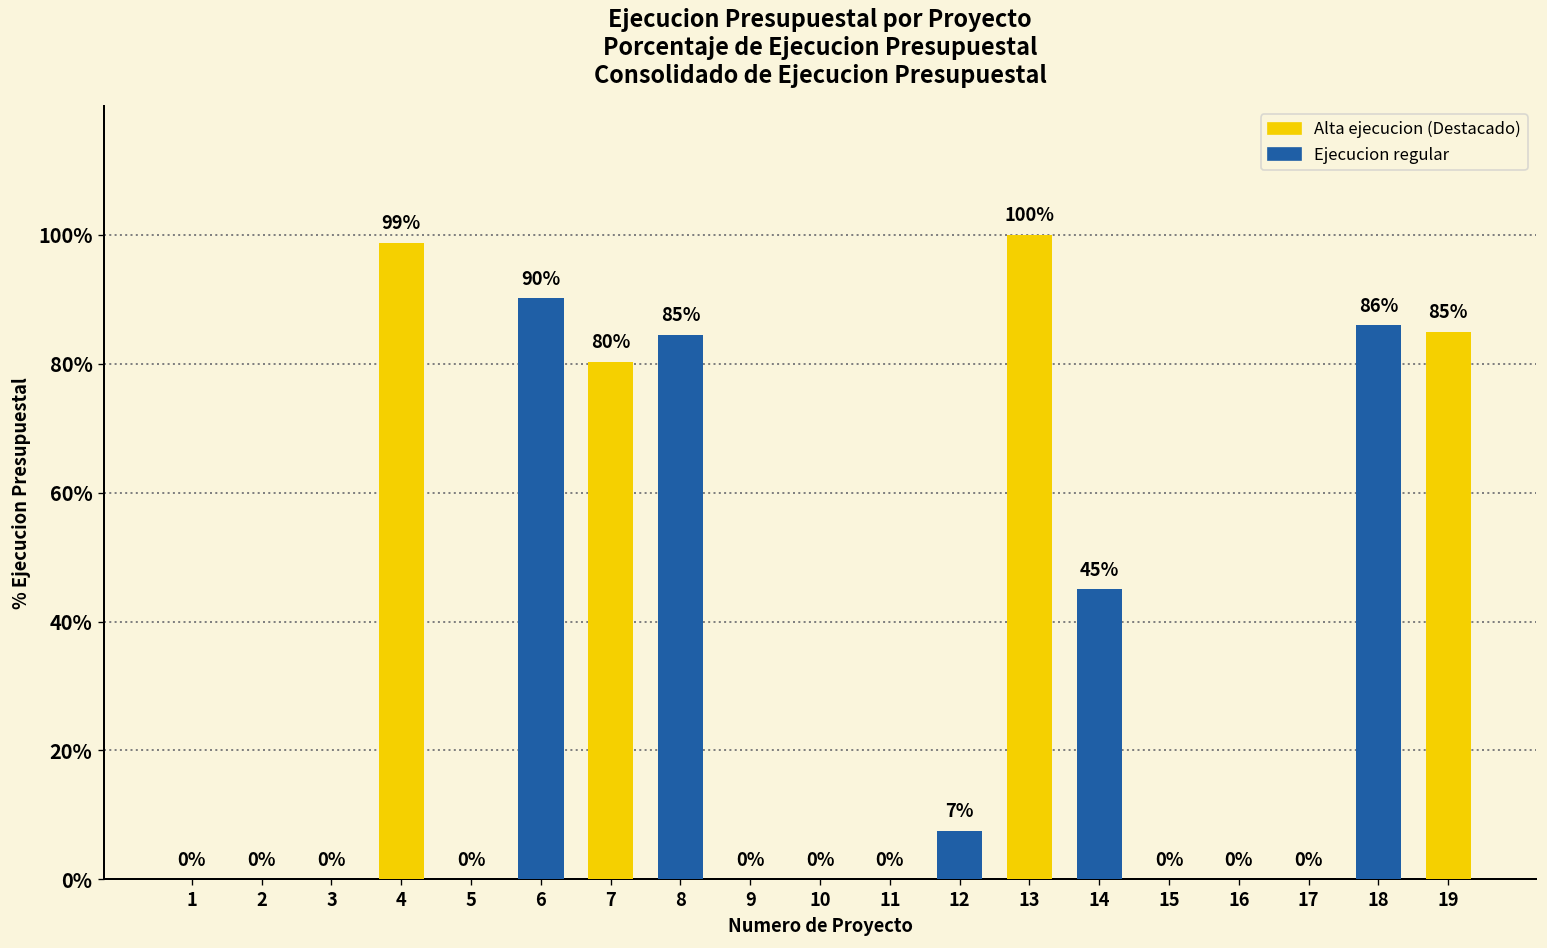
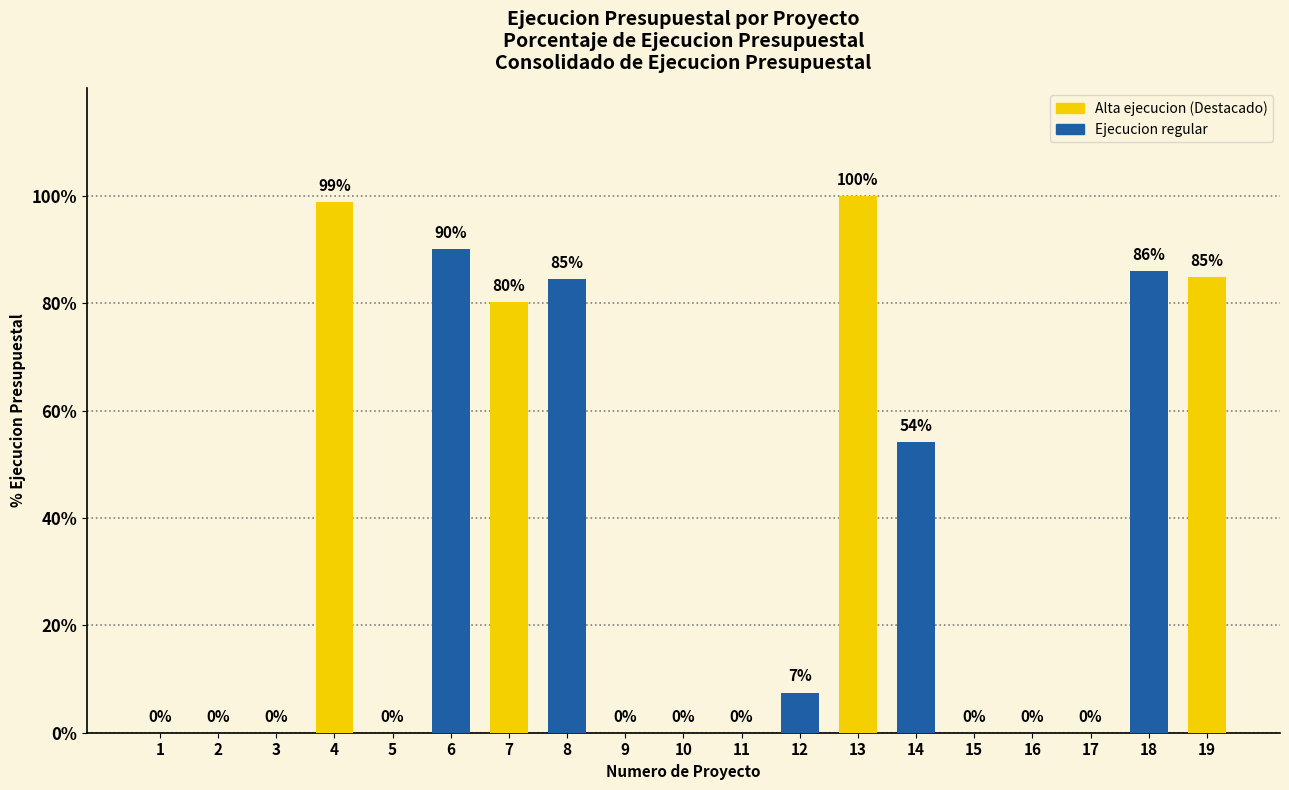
14: 45% -> 54%
